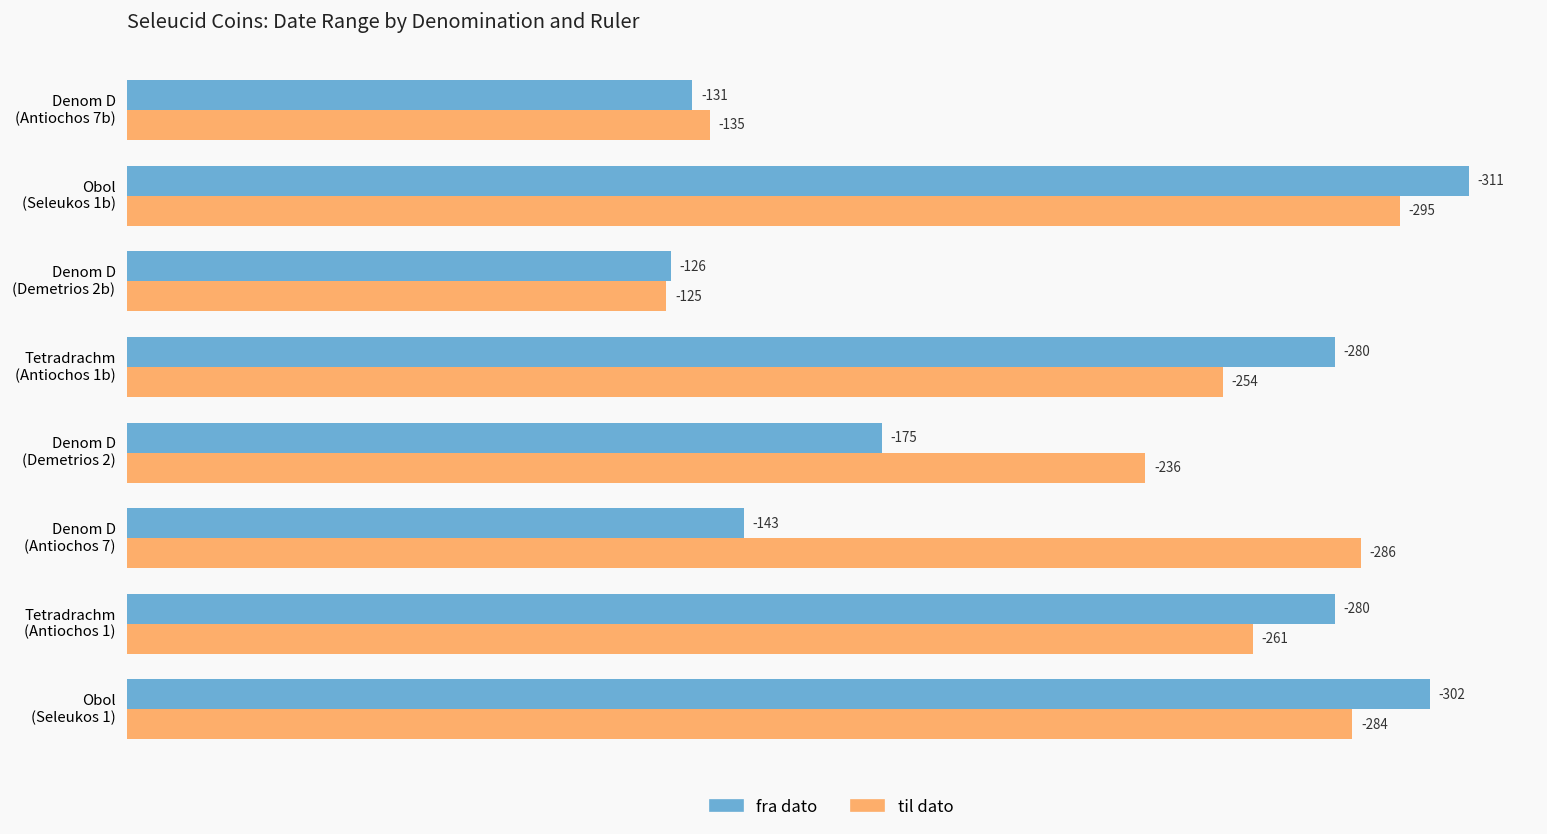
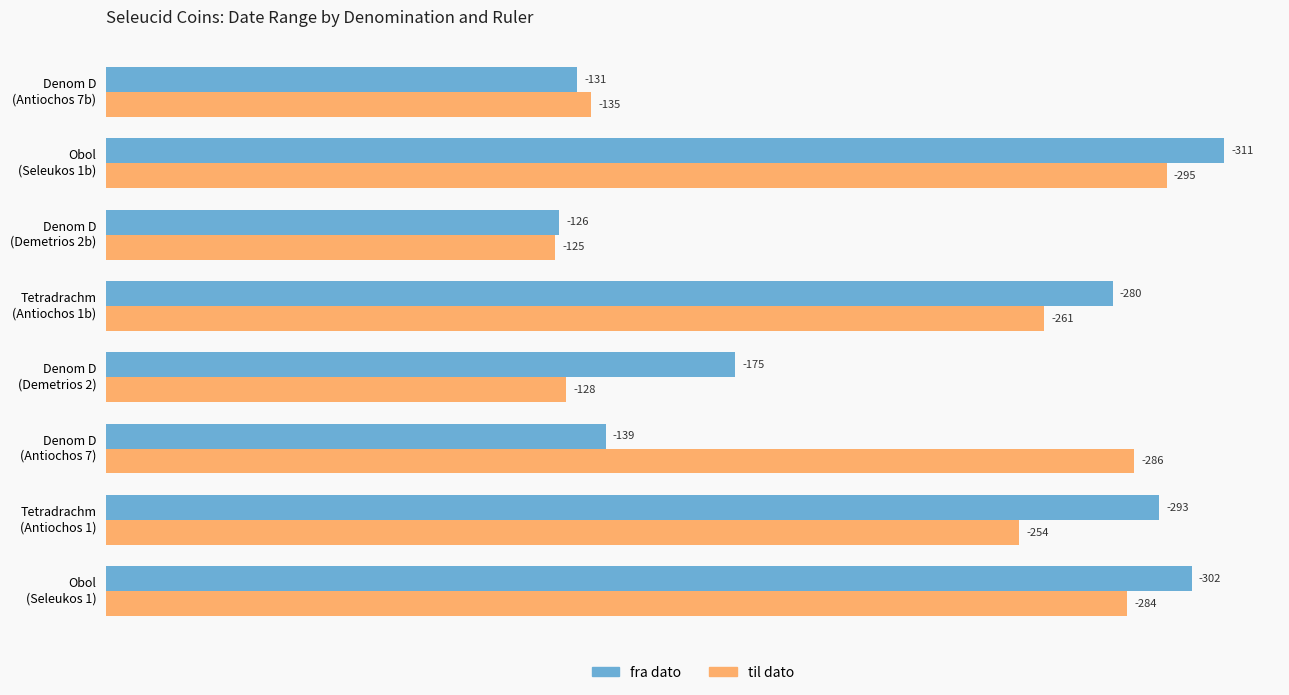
til dato, Tetradrachm (Antiochos 1b): -254 -> -261
til dato, Denom D (Demetrios 2): -236 -> -128
fra dato, Denom D (Antiochos 7): -143 -> -139
fra dato, Tetradrachm (Antiochos 1): -280 -> -293
til dato, Tetradrachm (Antiochos 1): -261 -> -254
